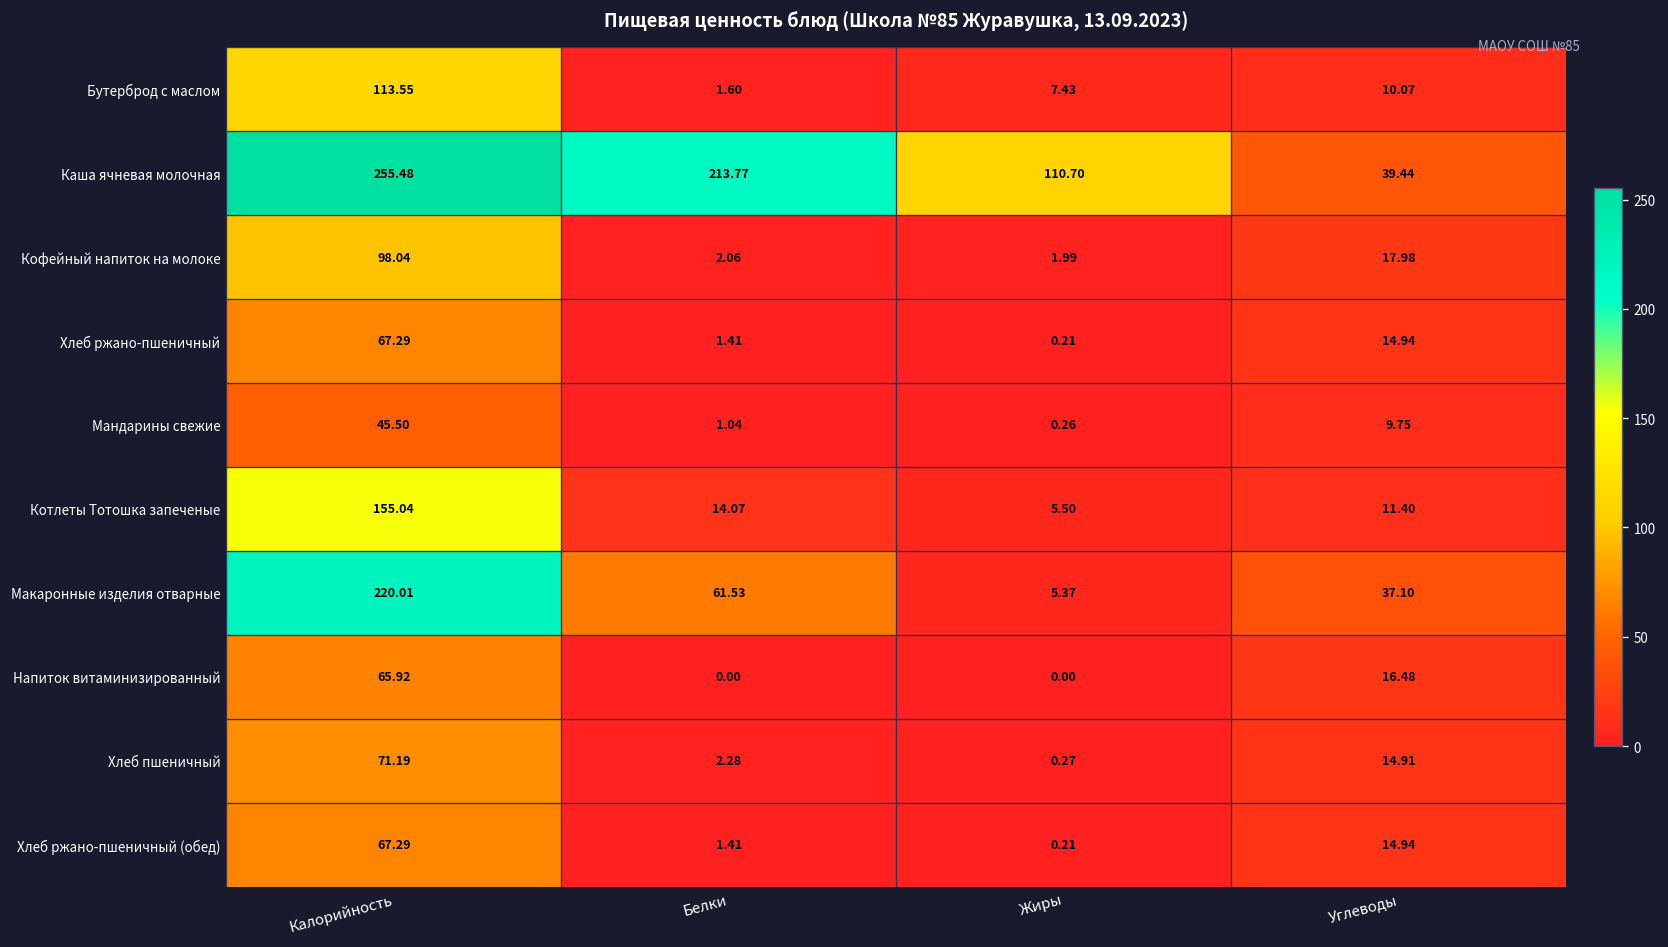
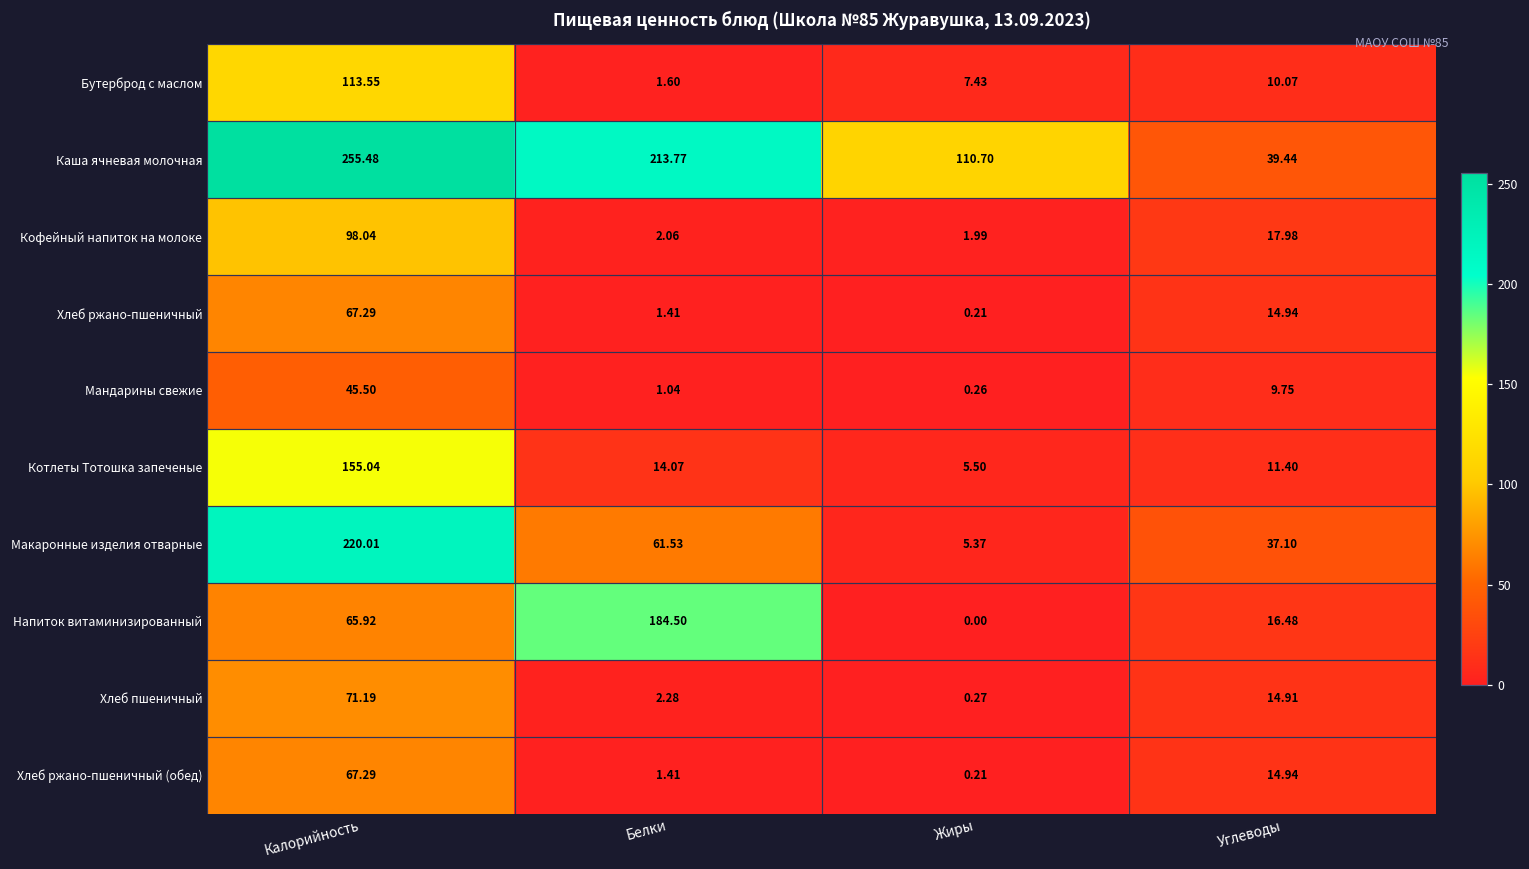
Напиток витаминизированный, Белки: 0.00 -> 184.50
